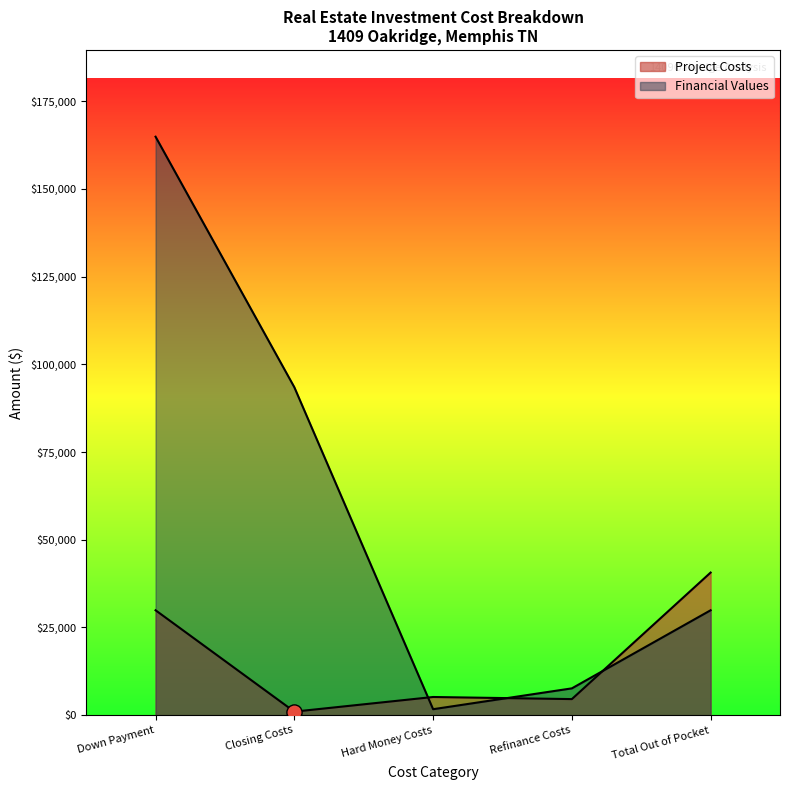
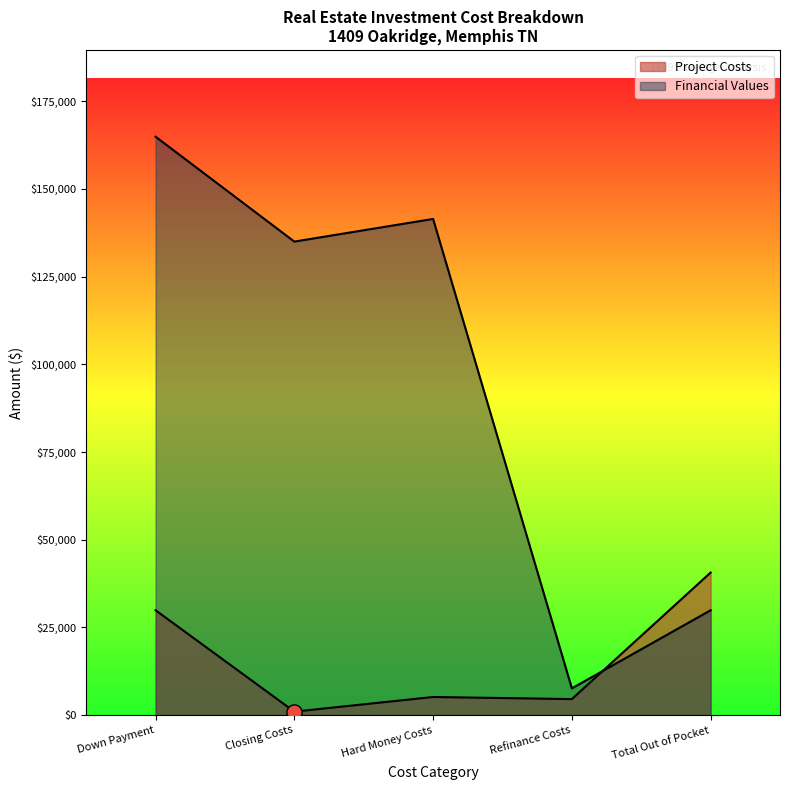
Financial Values, Closing Costs: $93,000 -> $135,000
Financial Values, Hard Money Costs: $2,000 -> $141,000
